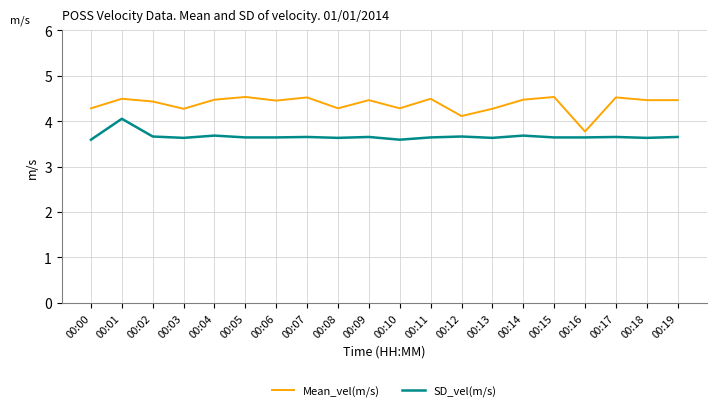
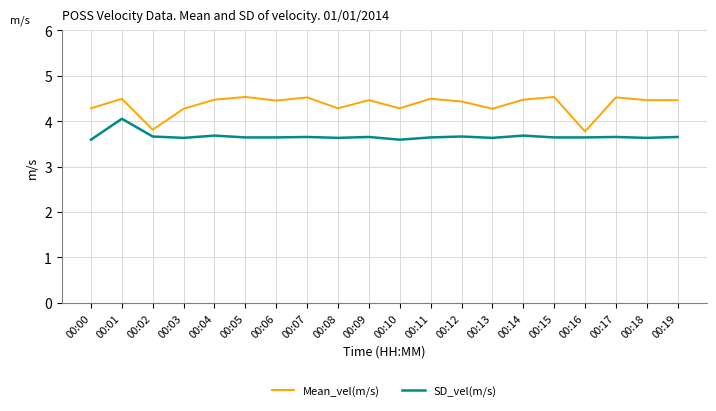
Mean_vel(m/s), 00:02: 4.4 -> 3.8
Mean_vel(m/s), 00:12: 4.1 -> 4.4
